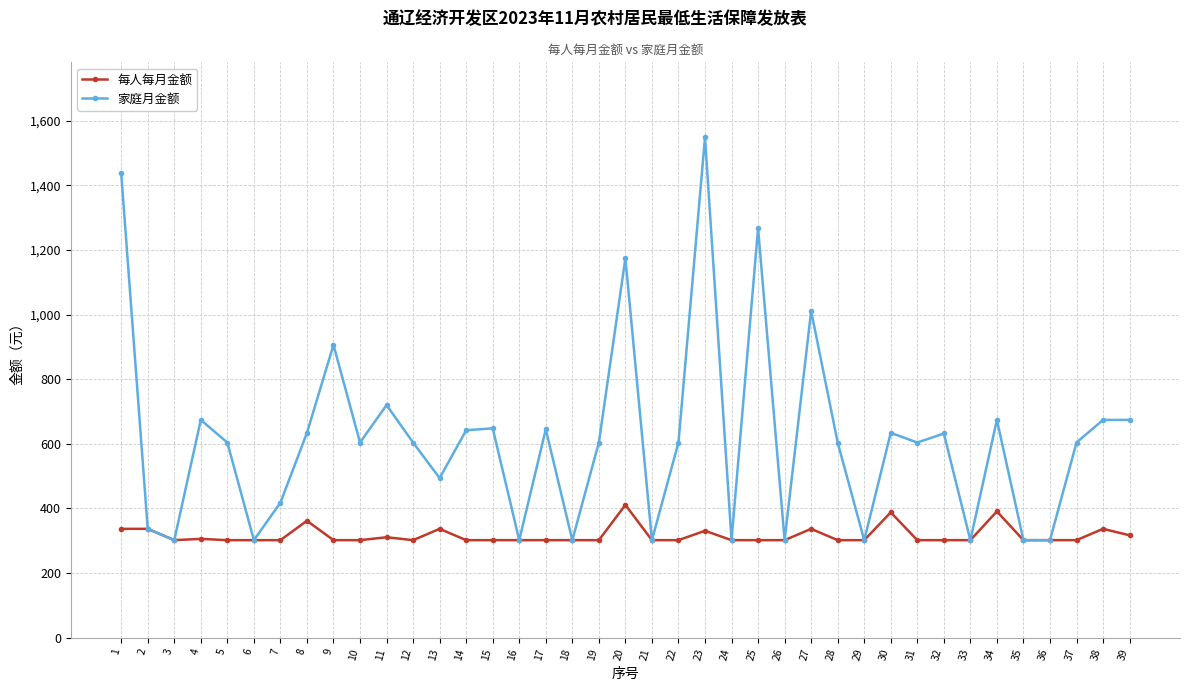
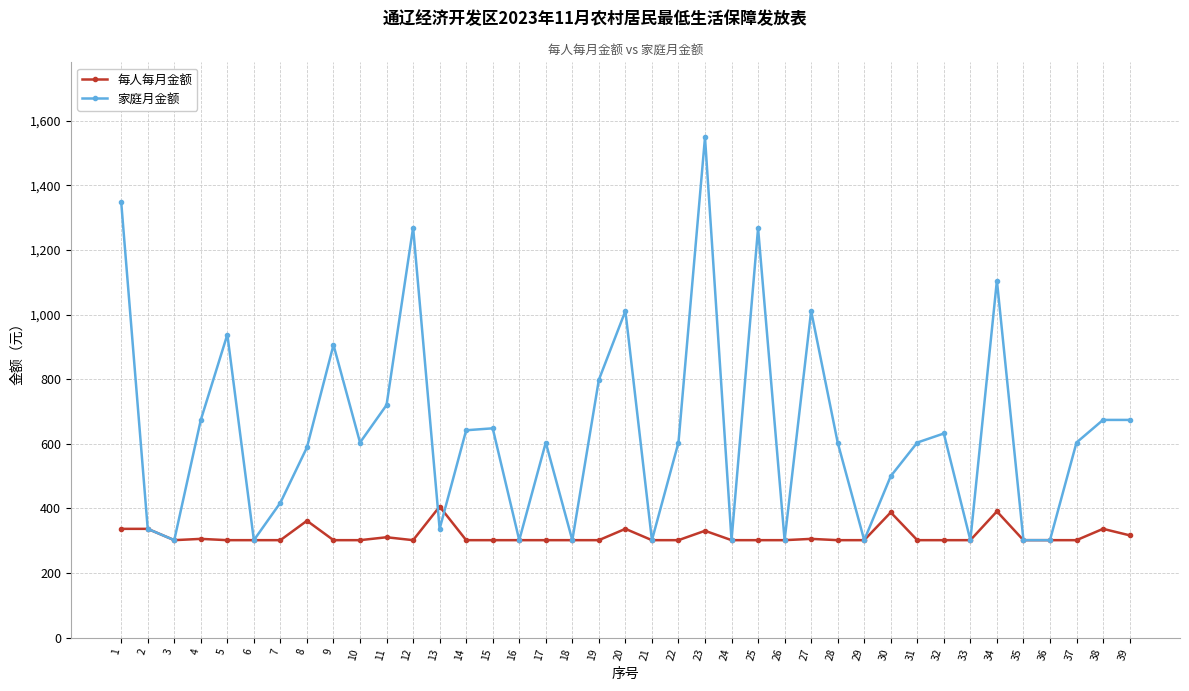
家庭月金额, 1: 1,440 -> 1,350
家庭月金额, 5: 600 -> 940
家庭月金额, 8: 630 -> 590
家庭月金额, 12: 600 -> 1,270
每人每月金额, 13: 340 -> 410
家庭月金额, 13: 490 -> 340
家庭月金额, 17: 650 -> 600
家庭月金额, 19: 600 -> 800
每人每月金额, 20: 410 -> 340
家庭月金额, 20: 1,170 -> 1,010
每人每月金额, 27: 340 -> 310
家庭月金额, 30: 630 -> 500
家庭月金额, 34: 670 -> 1,110
